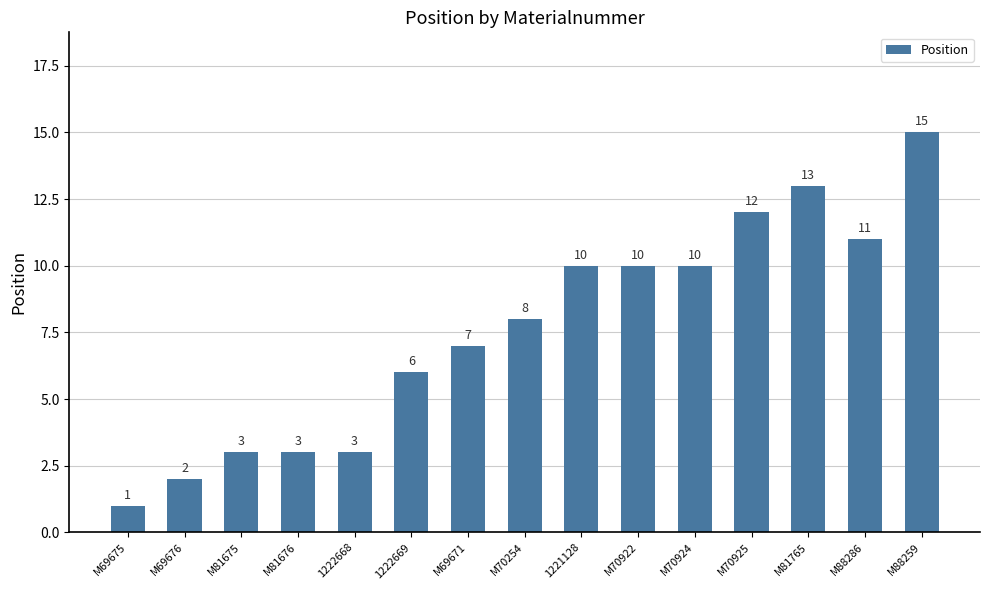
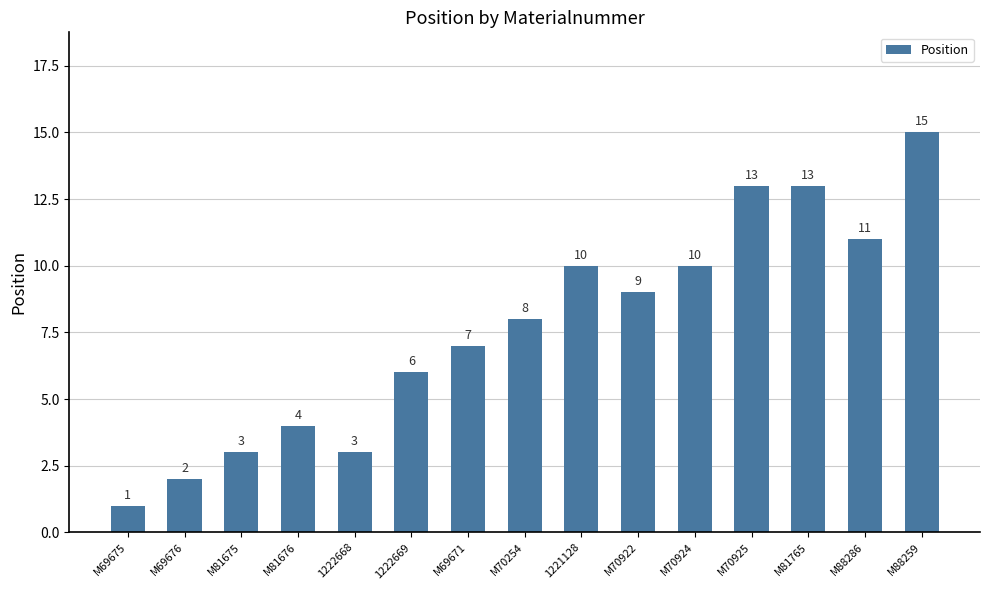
M81676: 3 -> 4
M70922: 10 -> 9
M70925: 12 -> 13
